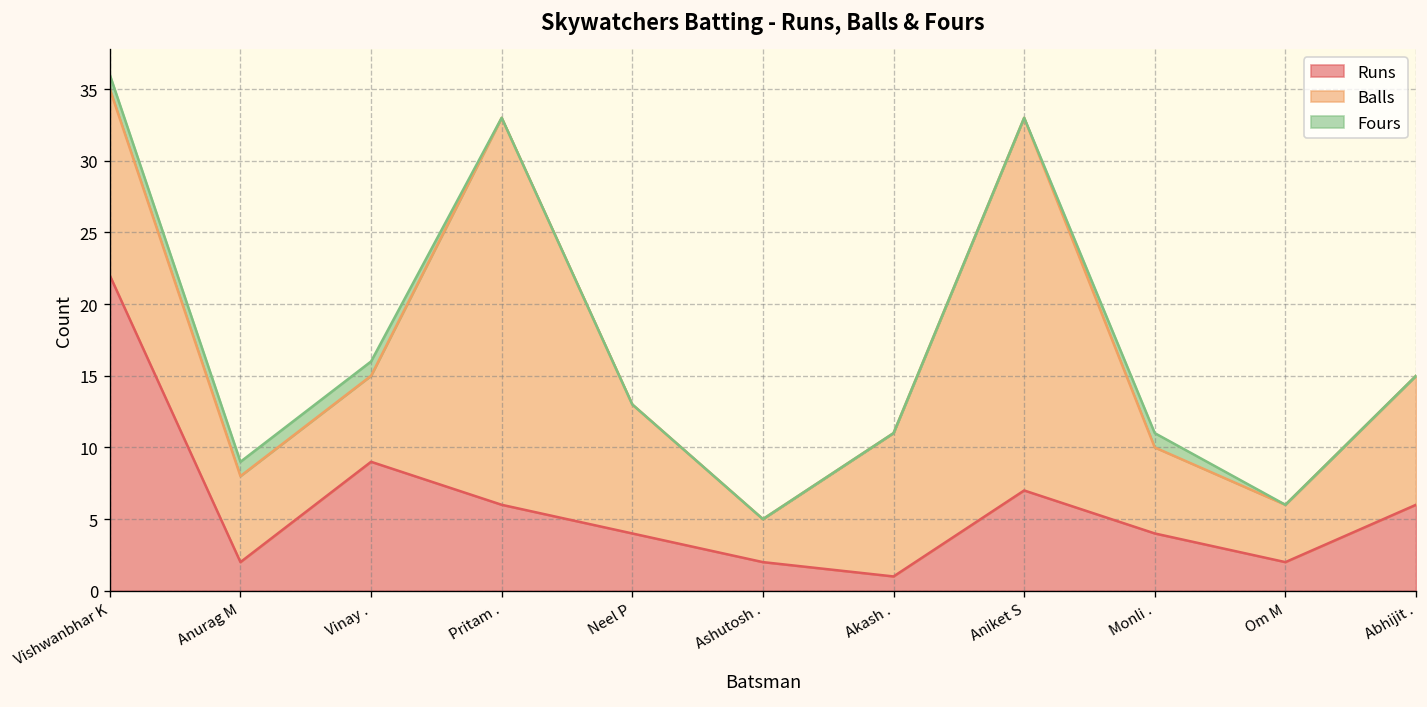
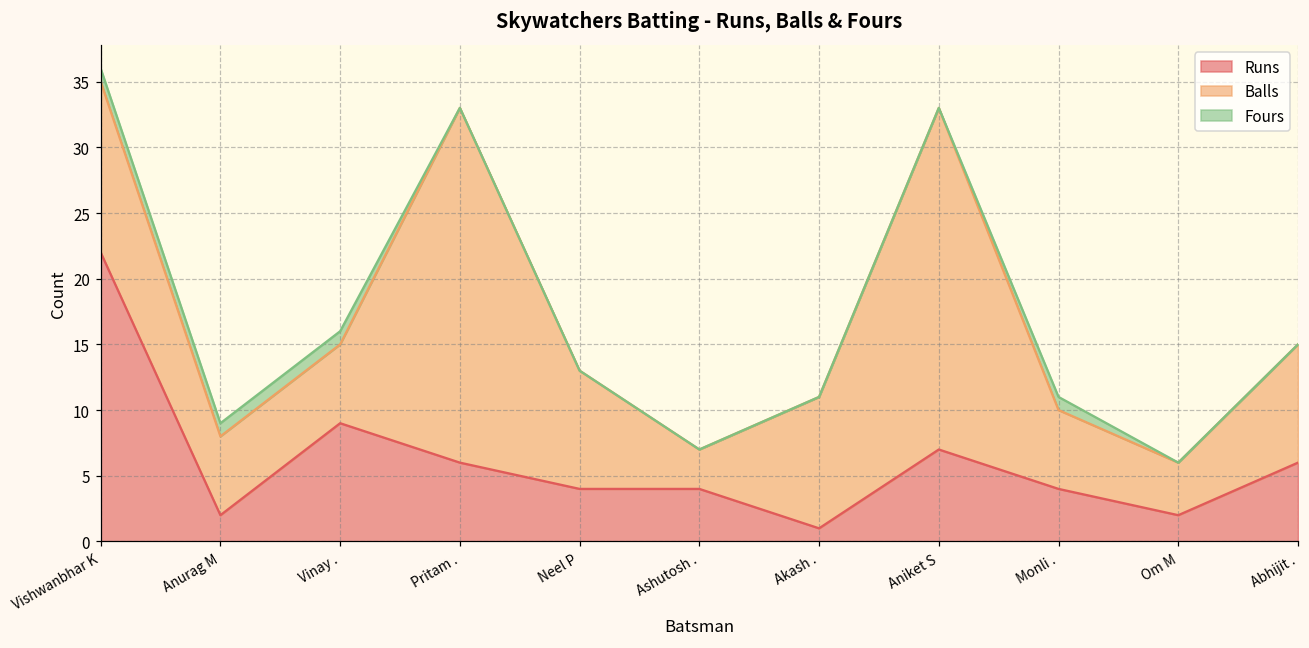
Runs, Ashutosh .: 2 -> 4
